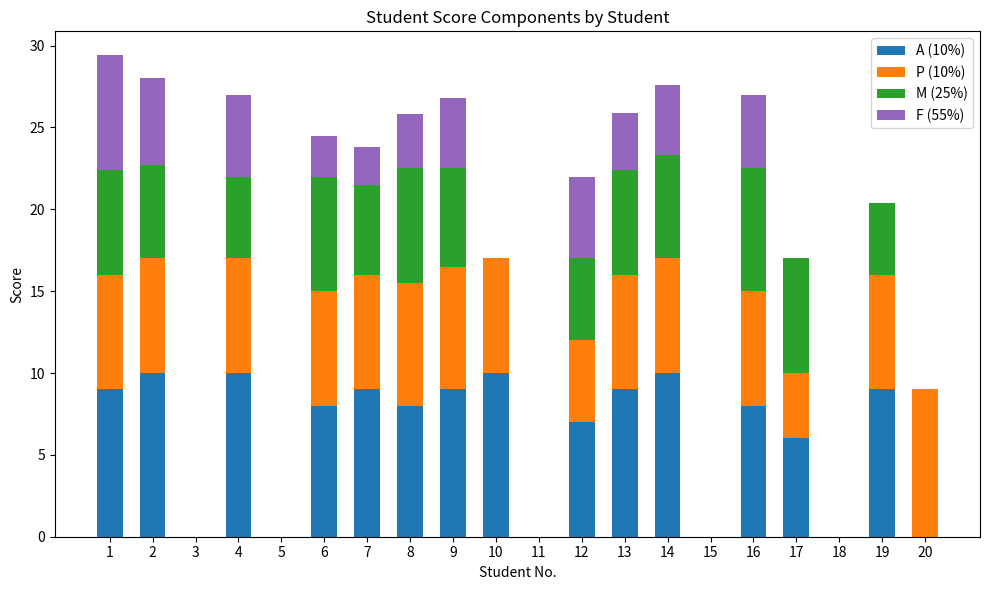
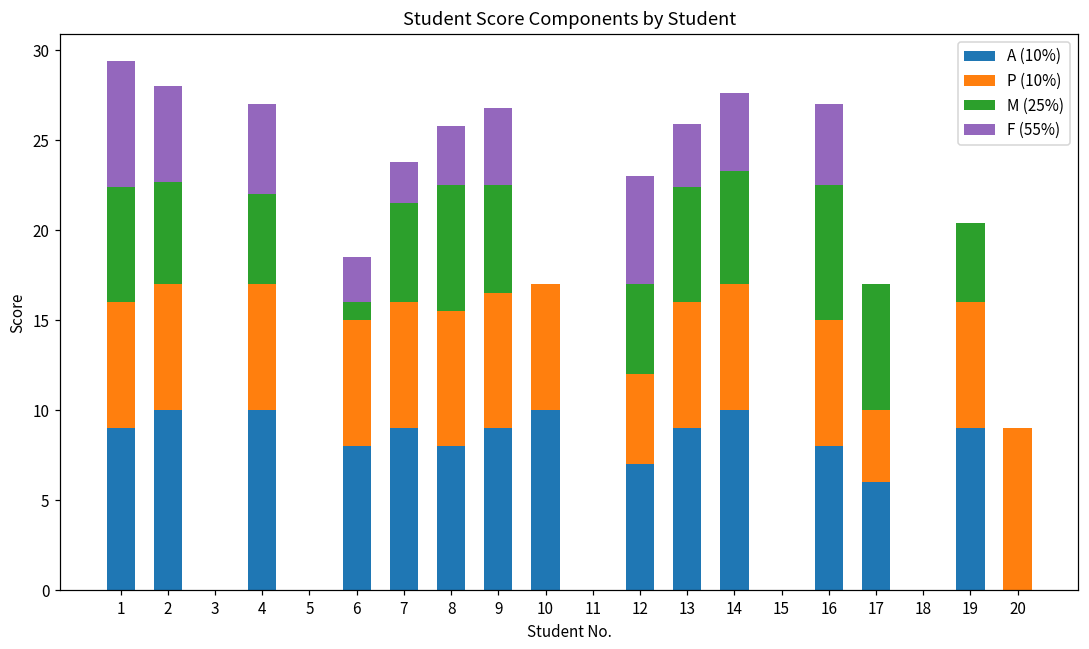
M (25%), 6: 7 -> 1
F (55%), 12: 5 -> 6
